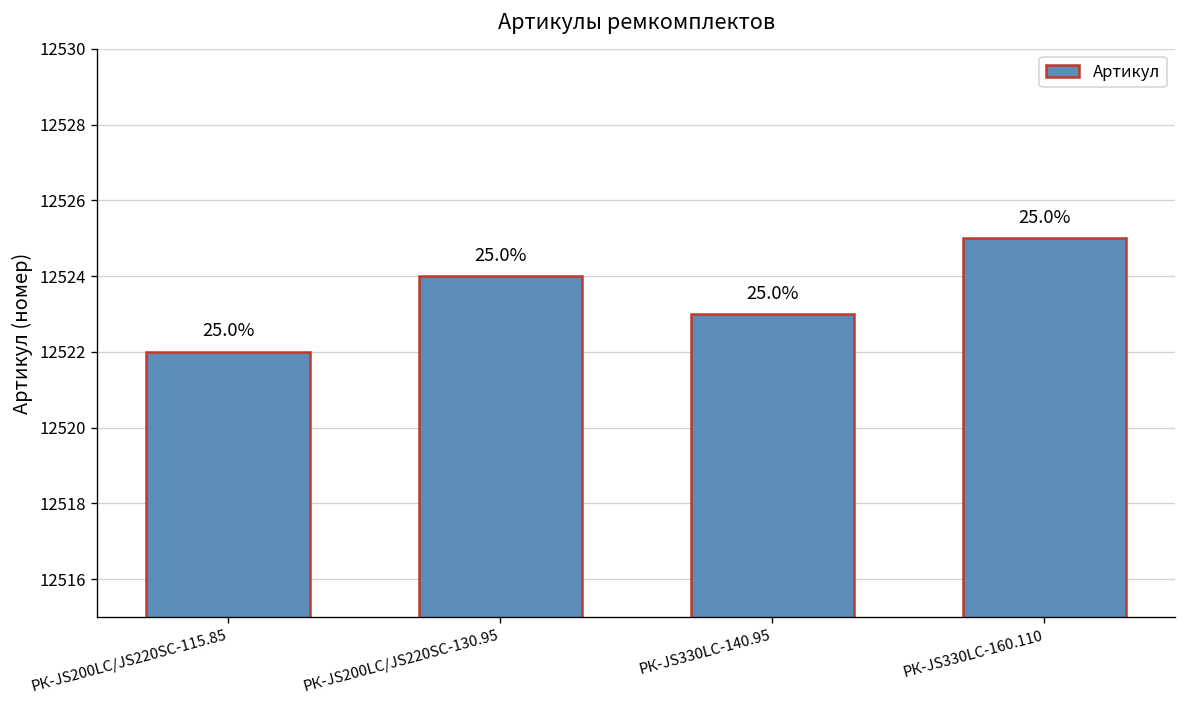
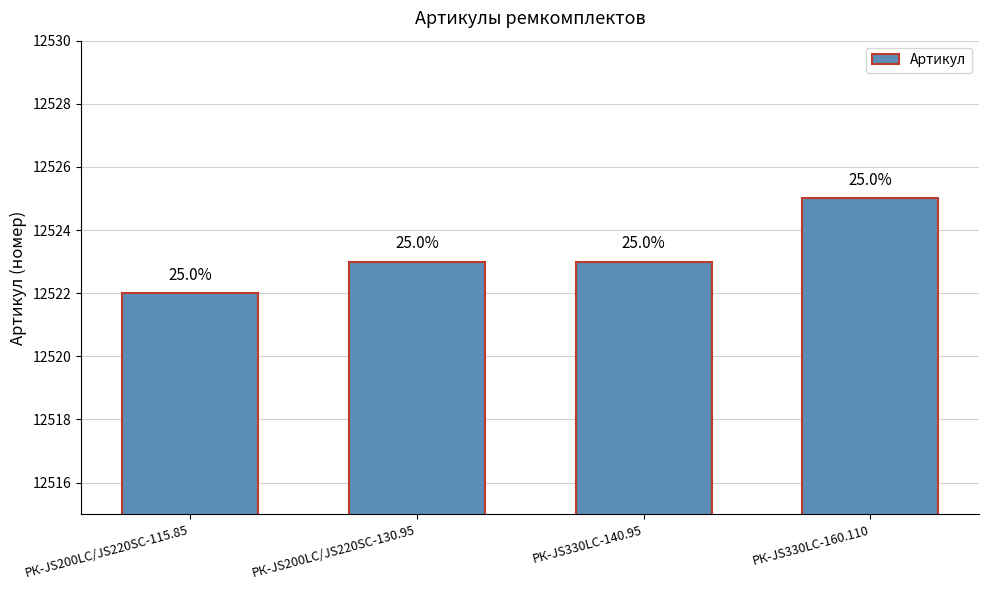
РК-JS200LC/JS220SC-130.95: 12524 -> 12523
